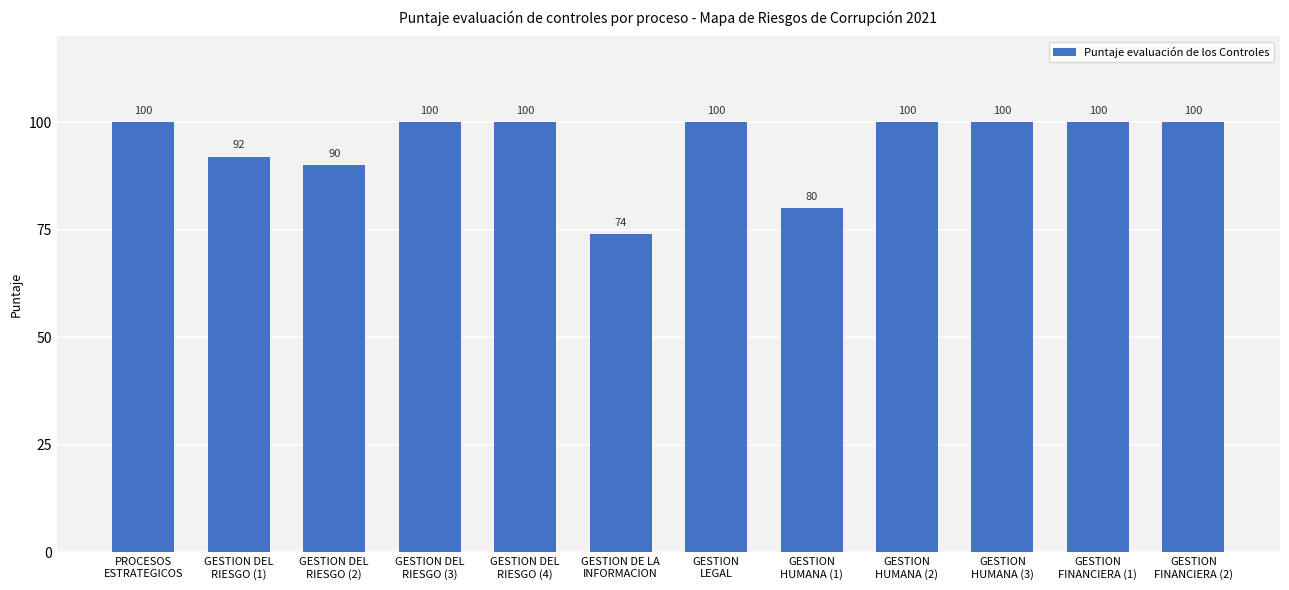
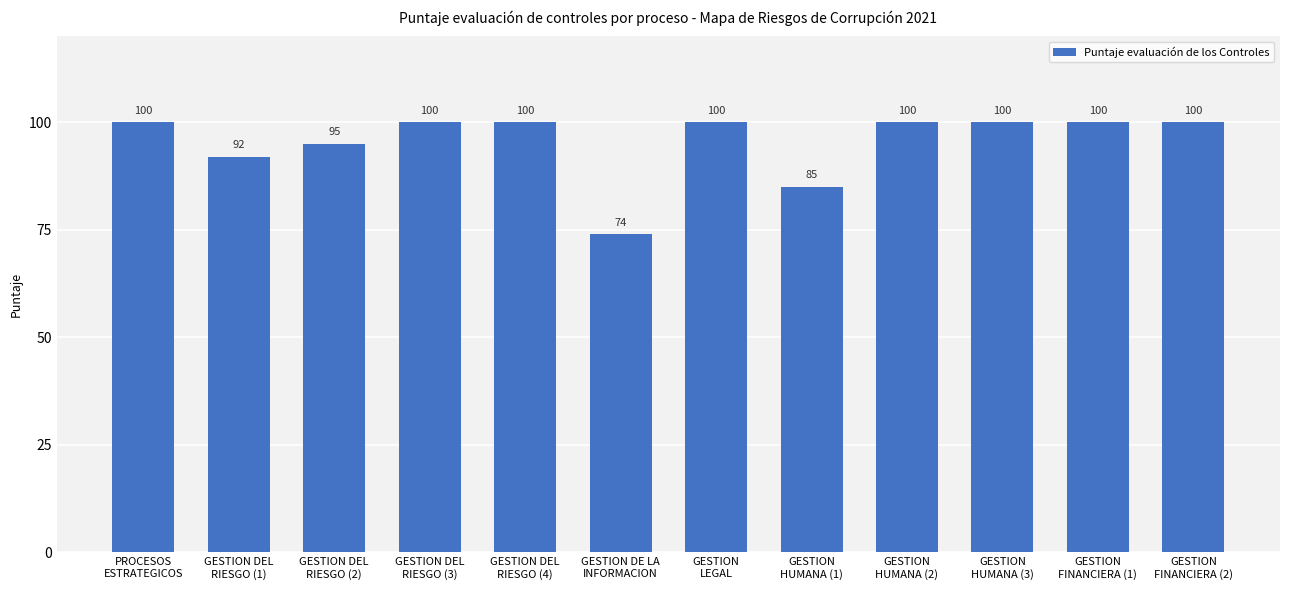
GESTION DEL RIESGO (2): 90 -> 95
GESTION HUMANA (1): 80 -> 85
